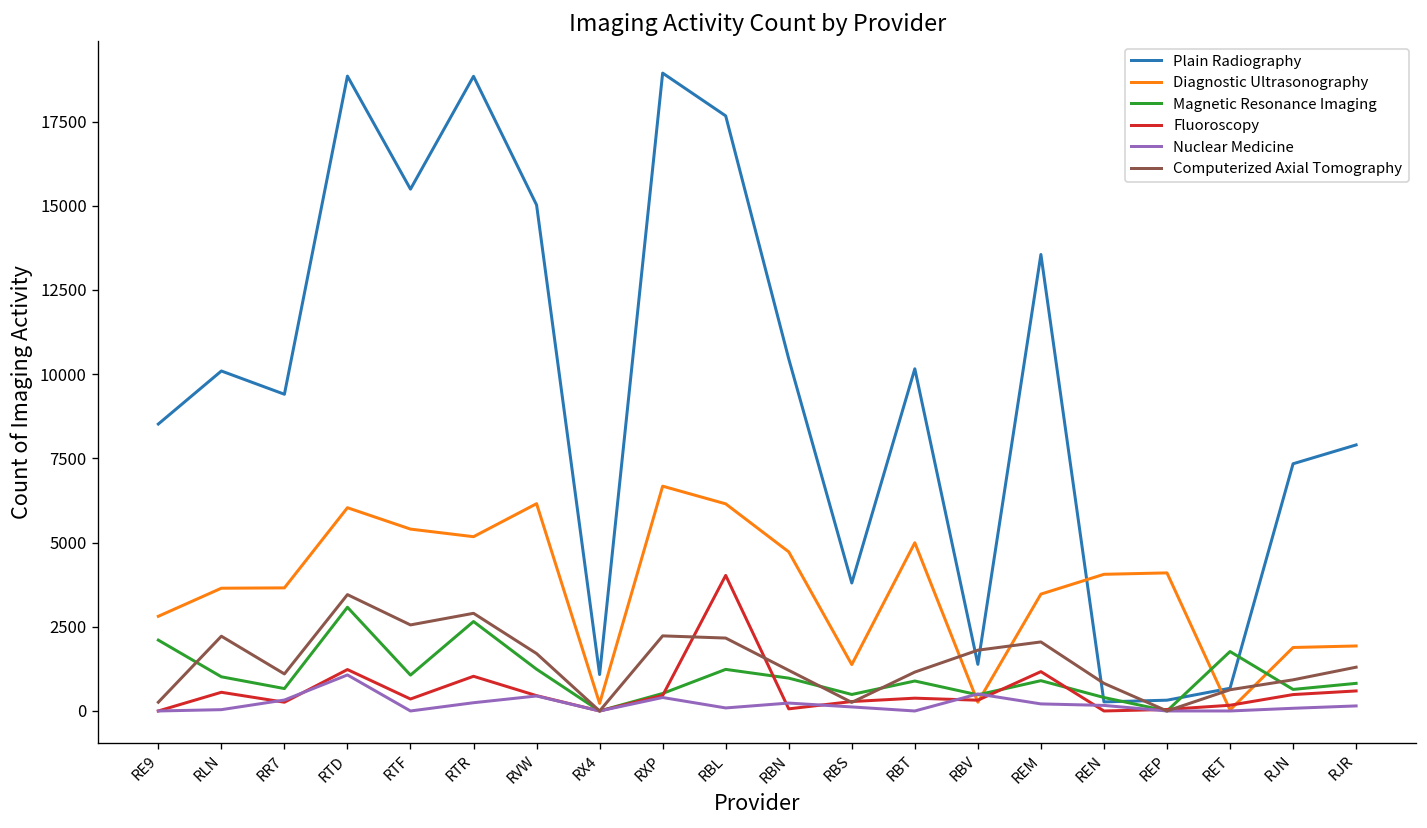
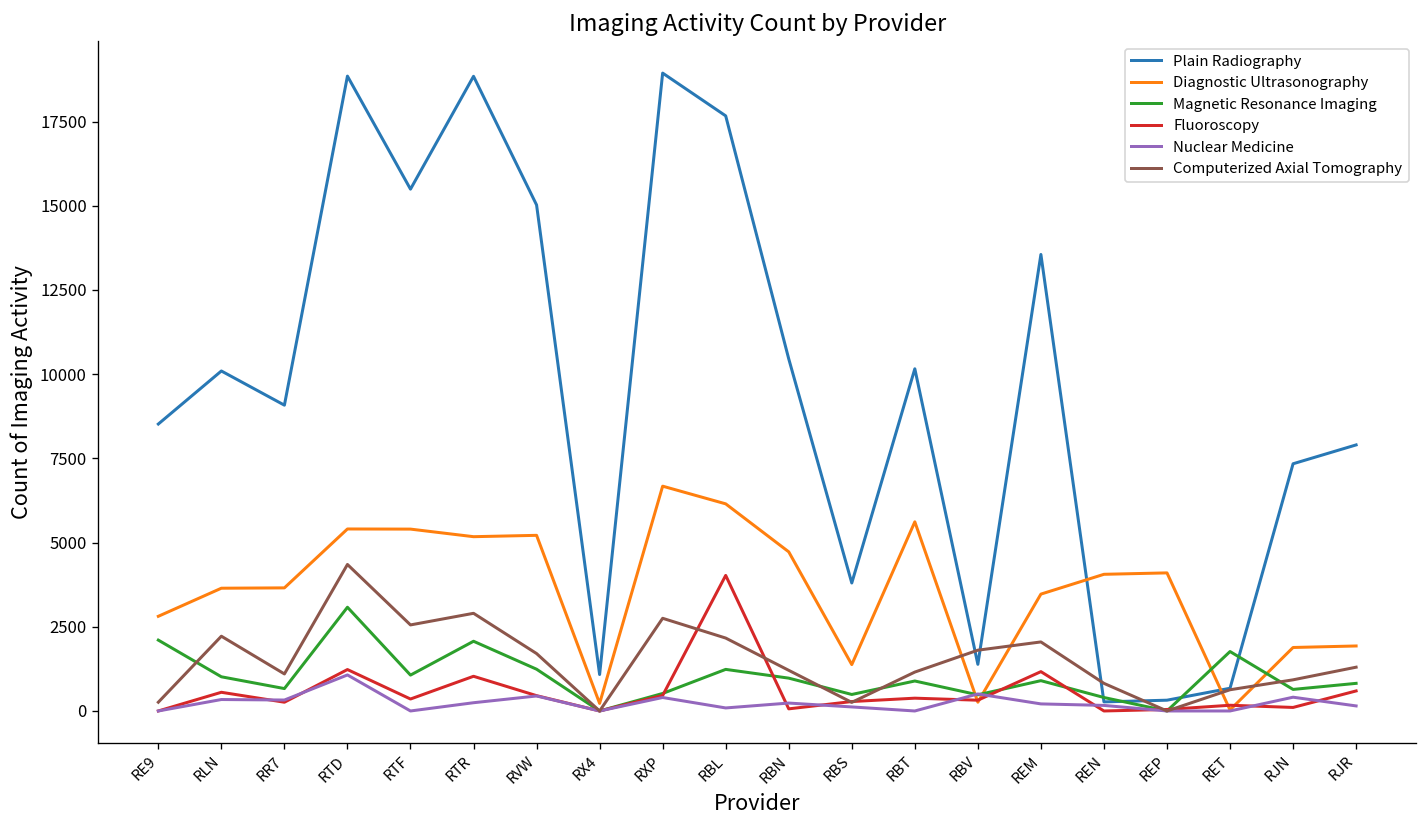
Nuclear Medicine, RLN: 0 -> 300
Plain Radiography, RR7: 9400 -> 9100
Diagnostic Ultrasonography, RTD: 6000 -> 5400
Computerized Axial Tomography, RTD: 3500 -> 4400
Magnetic Resonance Imaging, RTR: 2700 -> 2100
Diagnostic Ultrasonography, RVW: 6200 -> 5200
Computerized Axial Tomography, RXP: 2200 -> 2800
Diagnostic Ultrasonography, RBT: 5000 -> 5600
Fluoroscopy, RJN: 500 -> 100
Nuclear Medicine, RJN: 100 -> 400
